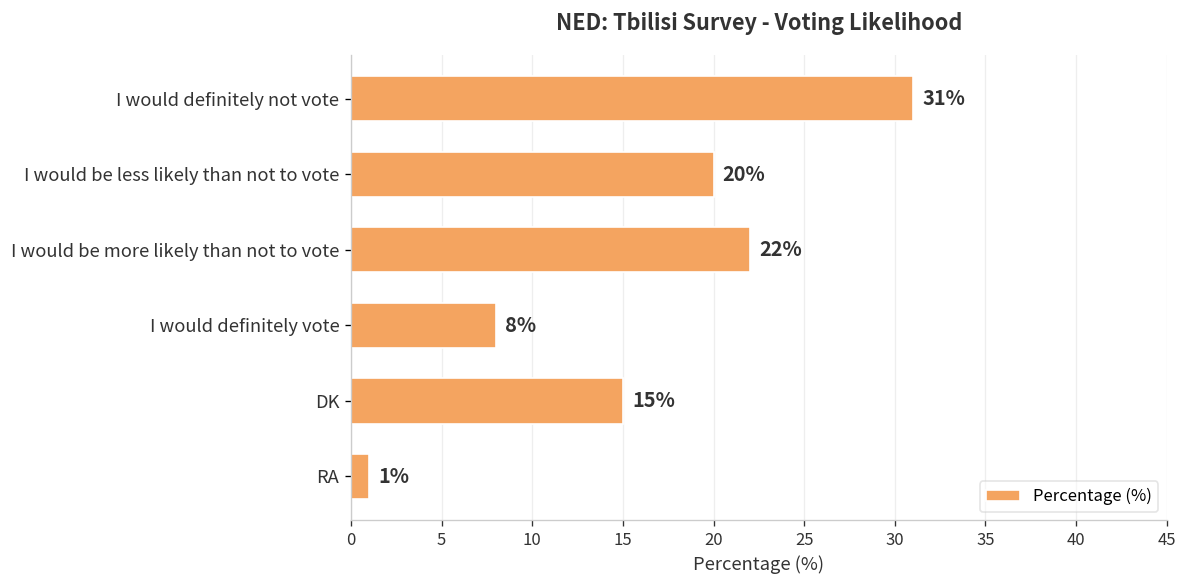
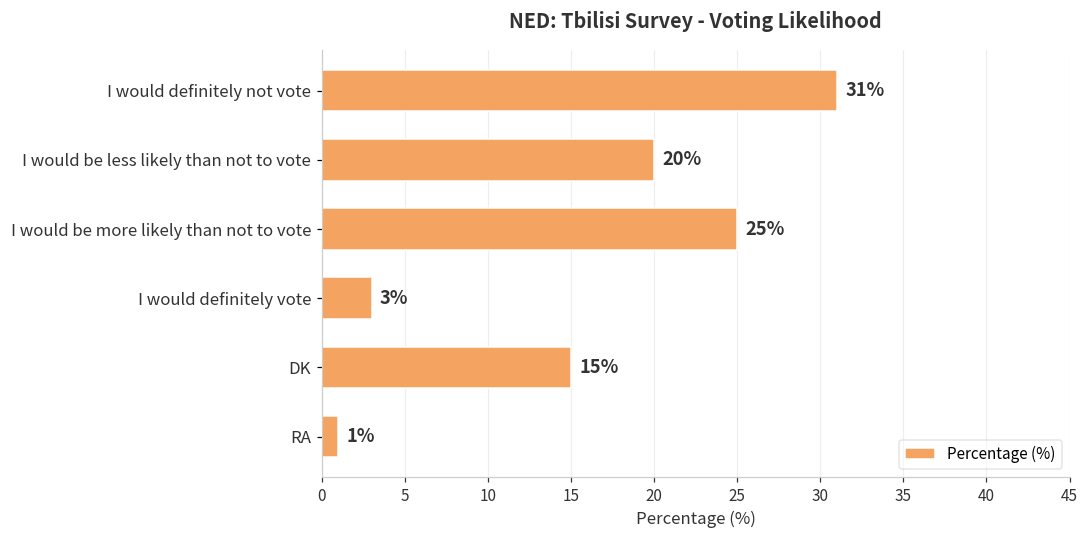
I would be more likely than not to vote: 22% -> 25%
I would definitely vote: 8% -> 3%
